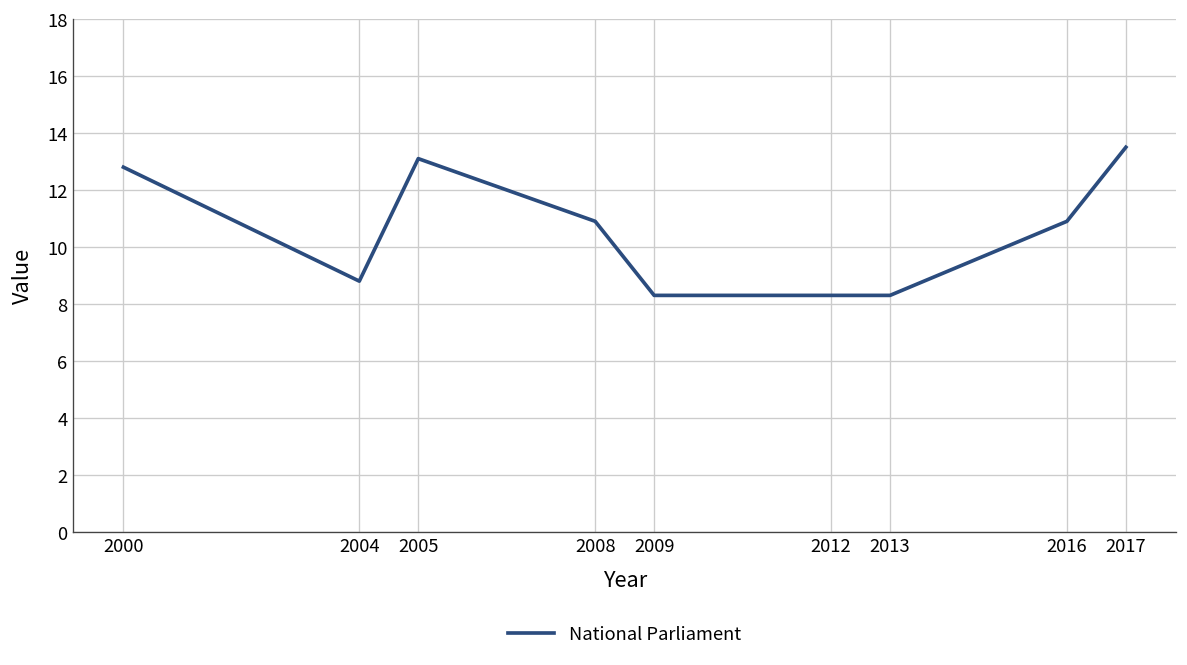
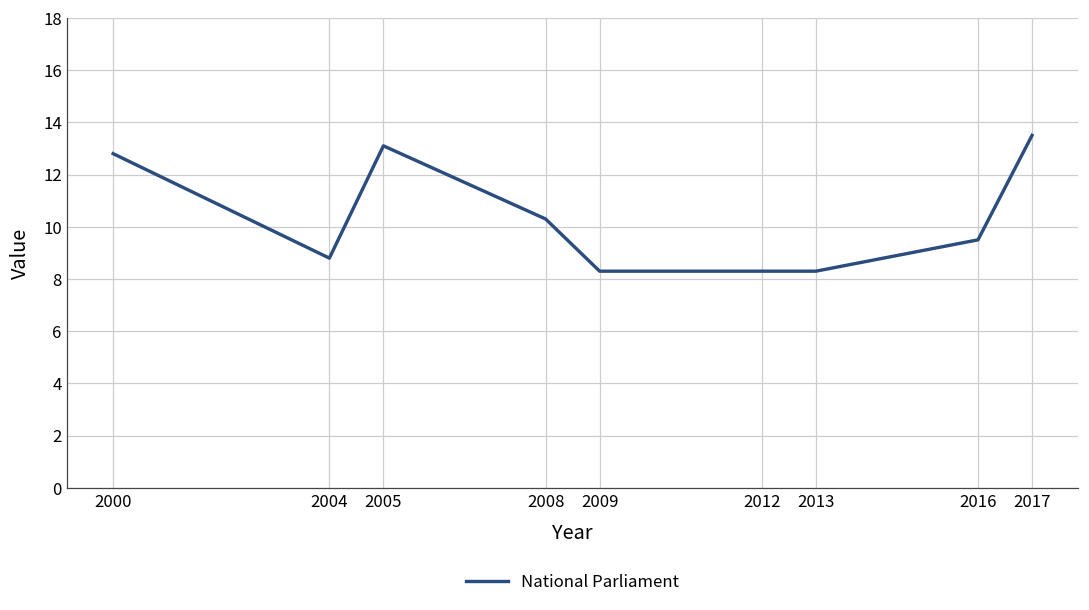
2008: 10.9 -> 10.3
2016: 10.9 -> 9.5
